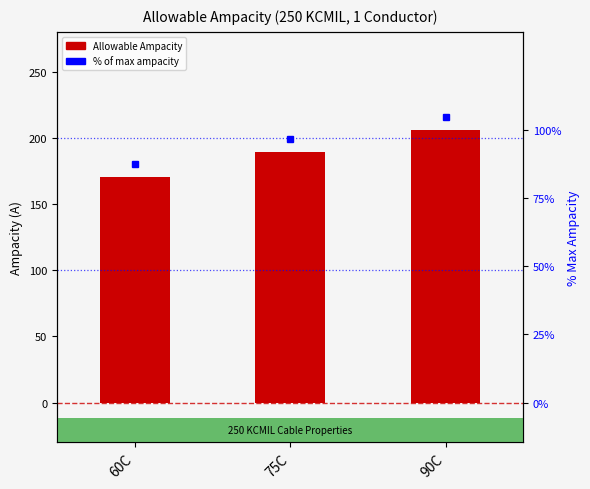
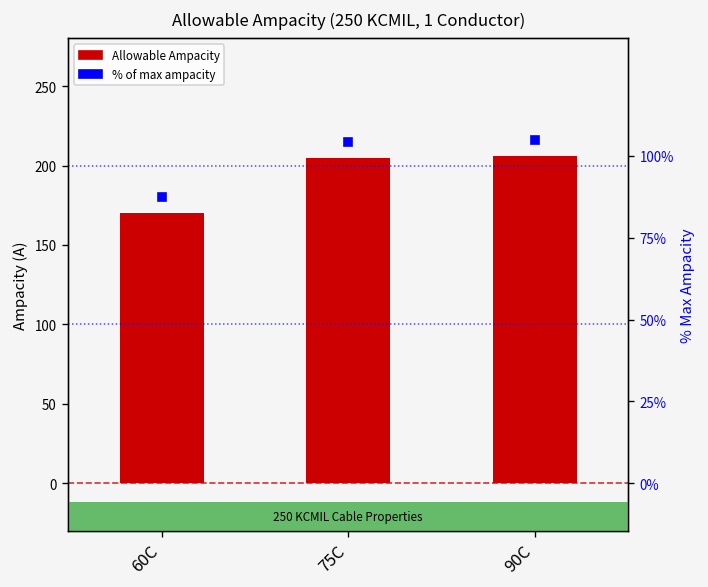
Allowable Ampacity, 75C: 189 -> 205
